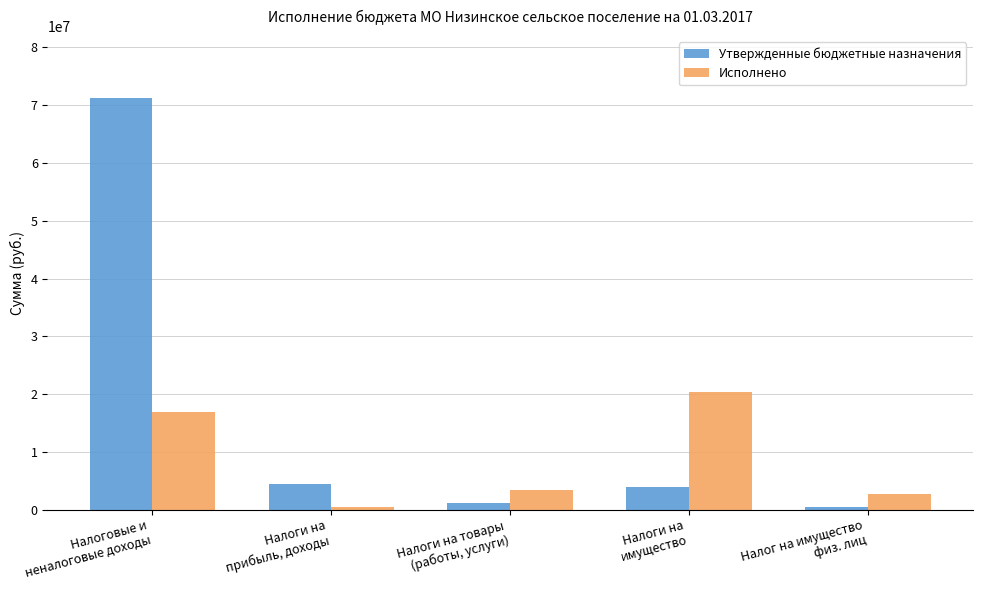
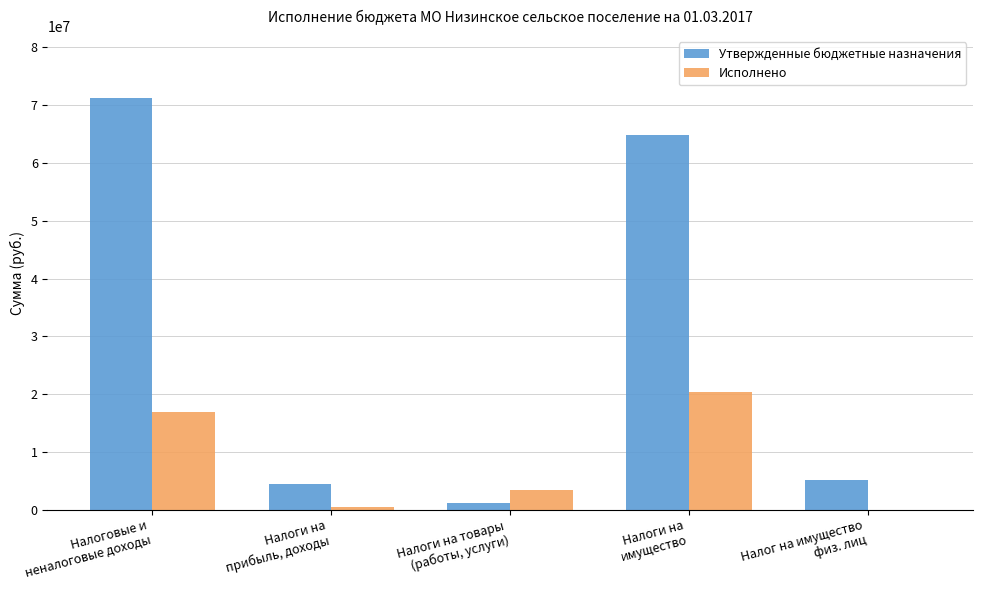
Утвержденные бюджетные назначения, Налоги на имущество: 4000000 -> 65000000
Утвержденные бюджетные назначения, Налог на имущество физ. лиц: 0 -> 5000000
Исполнено, Налог на имущество физ. лиц: 3000000 -> 0
